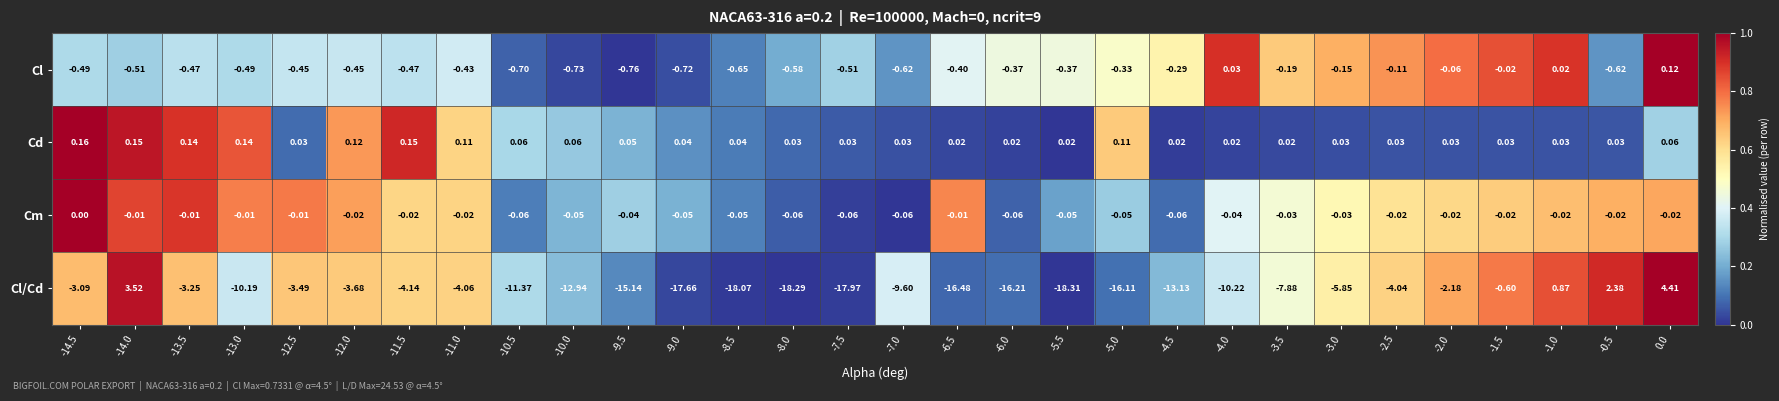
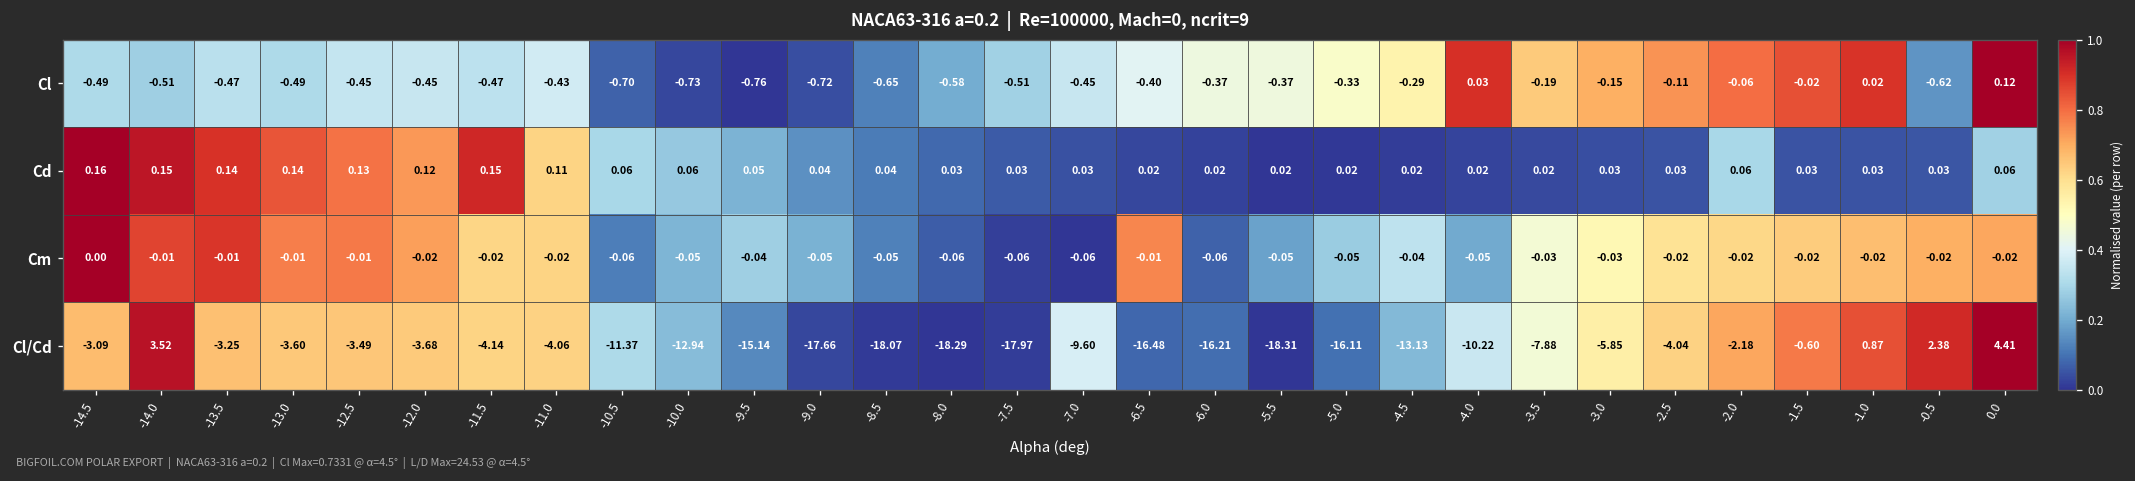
Cl, -7.0: -0.62 -> -0.45
Cd, -12.5: 0.03 -> 0.13
Cd, -5.0: 0.11 -> 0.02
Cd, -2.0: 0.03 -> 0.06
Cm, -4.5: -0.06 -> -0.04
Cm, -4.0: -0.04 -> -0.05
Cl/Cd, -13.0: -10.19 -> -3.60
